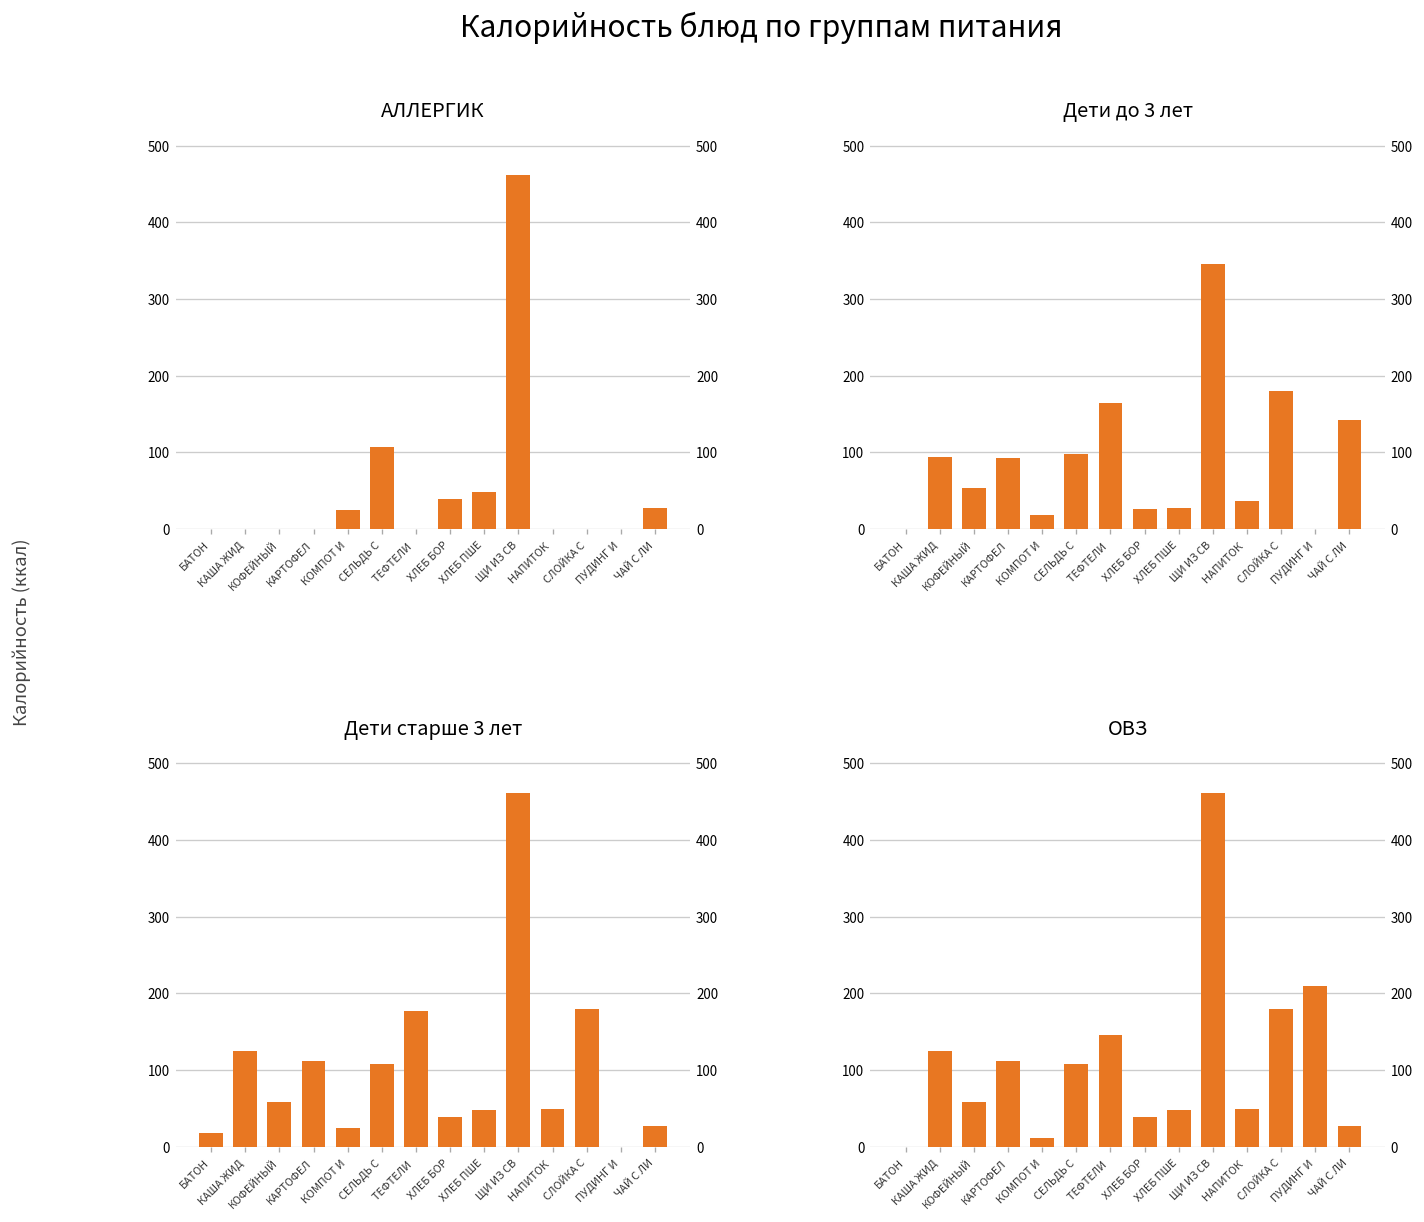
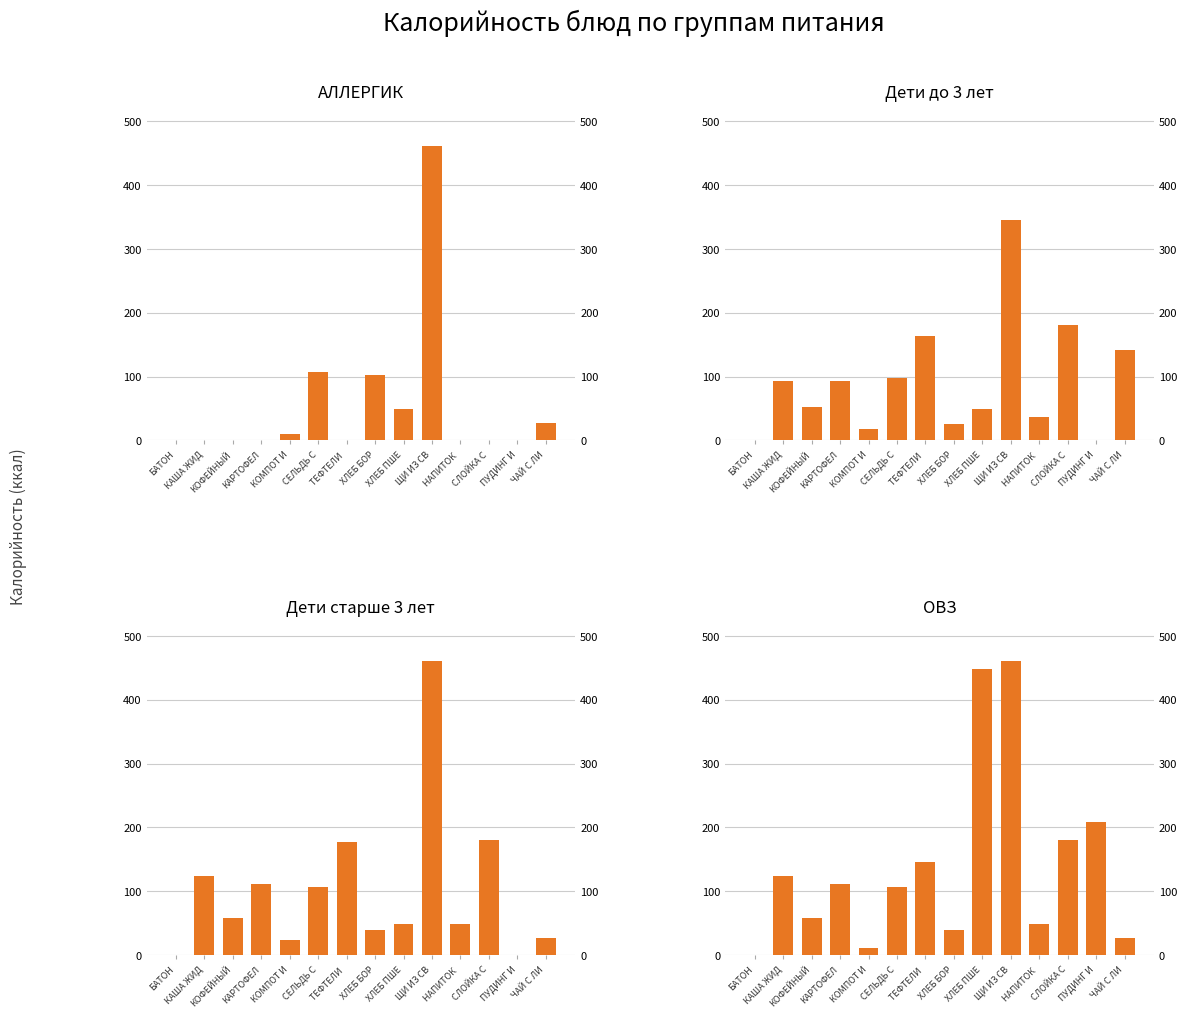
АЛЛЕРГИК, КОМПОТ И: 20 -> 10
АЛЛЕРГИК, ХЛЕБ БОР: 40 -> 100
Дети до 3 лет, ХЛЕБ ПШЕ: 30 -> 50
Дети старше 3 лет, БАТОН: 20 -> 0
ОВЗ, ХЛЕБ ПШЕ: 50 -> 450
